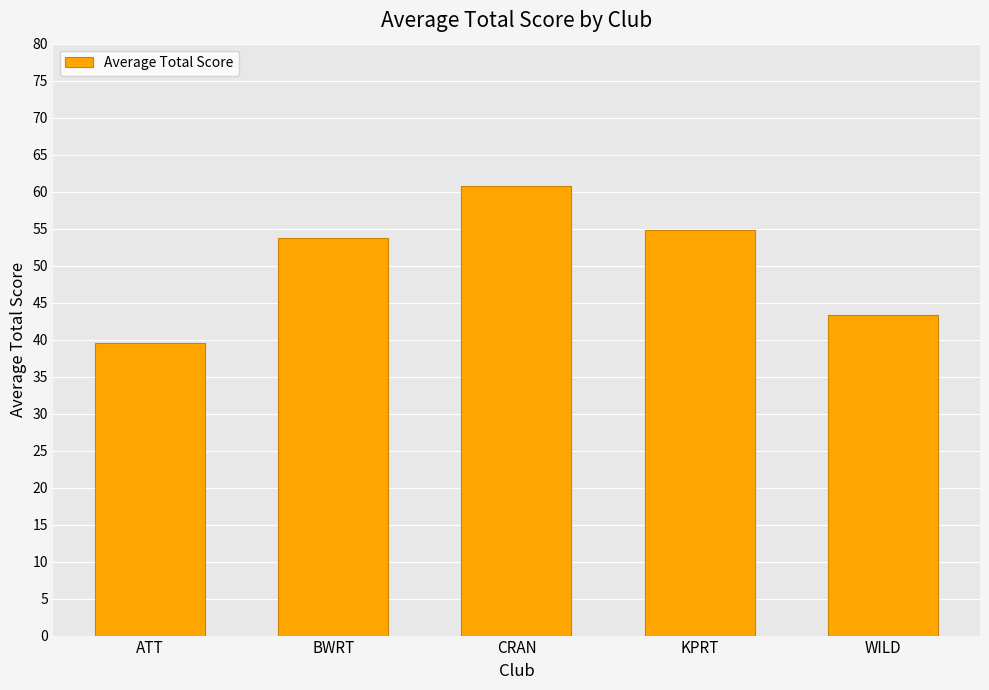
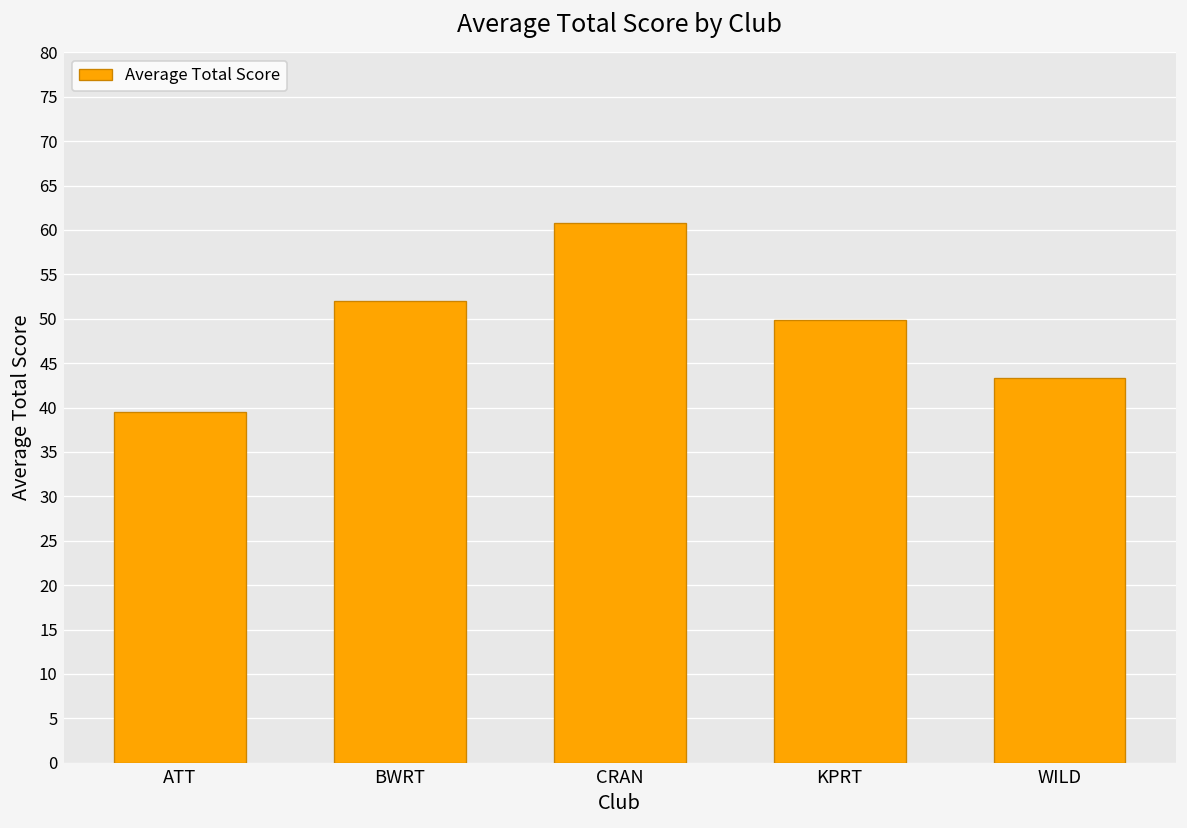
BWRT: 54 -> 52
KPRT: 55 -> 50
